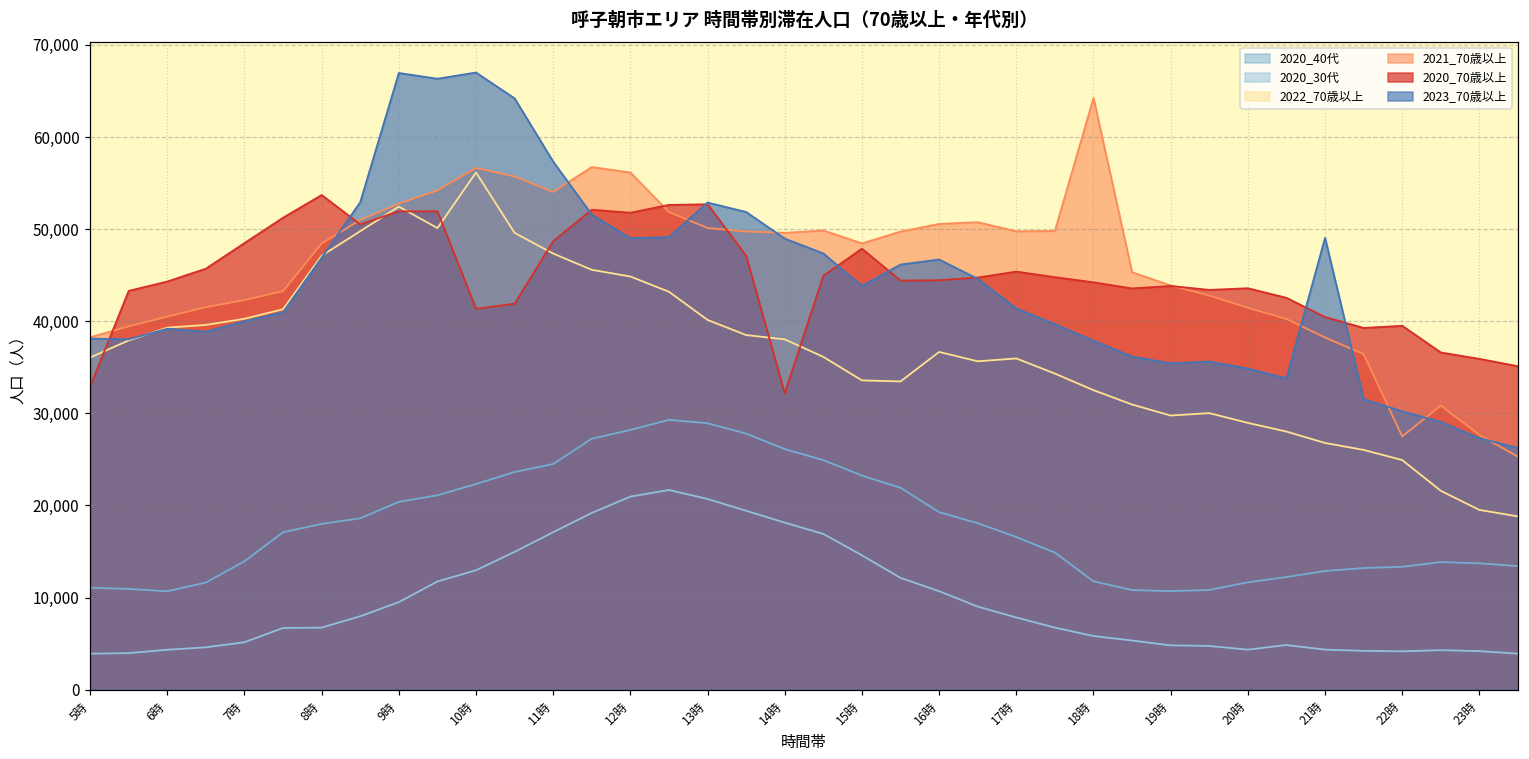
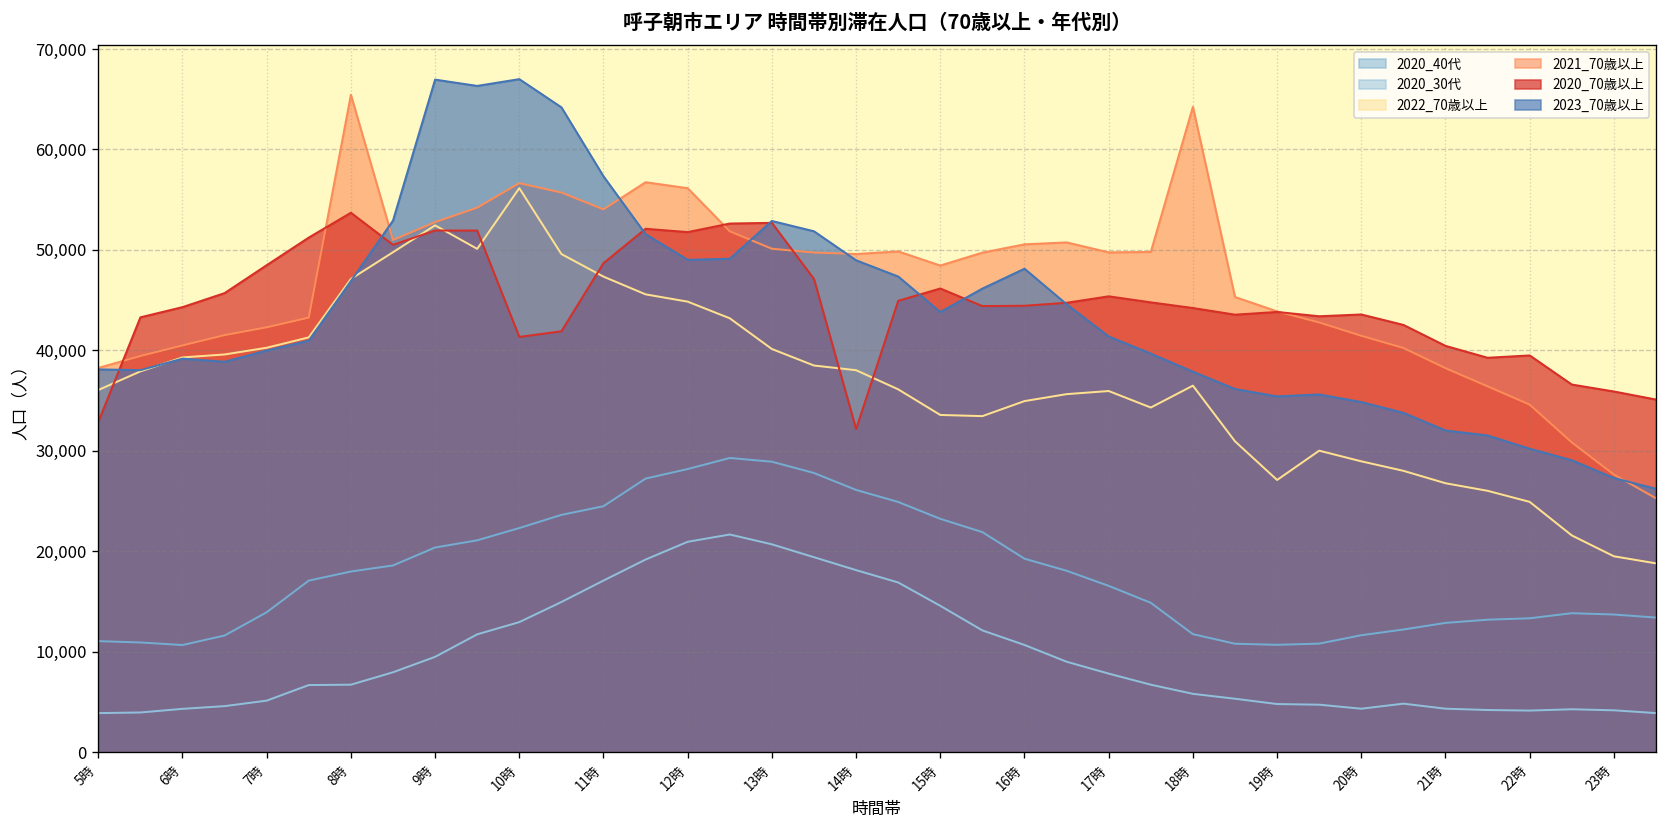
2021_70歳以上, 8時: 48,000 -> 65,000
2020_70歳以上, 15時: 48,000 -> 46,000
2022_70歳以上, 16時: 37,000 -> 35,000
2023_70歳以上, 16時: 47,000 -> 48,000
2022_70歳以上, 18時: 33,000 -> 36,000
2022_70歳以上, 19時: 30,000 -> 27,000
2023_70歳以上, 21時: 49,000 -> 32,000
2021_70歳以上, 22時: 27,000 -> 35,000
